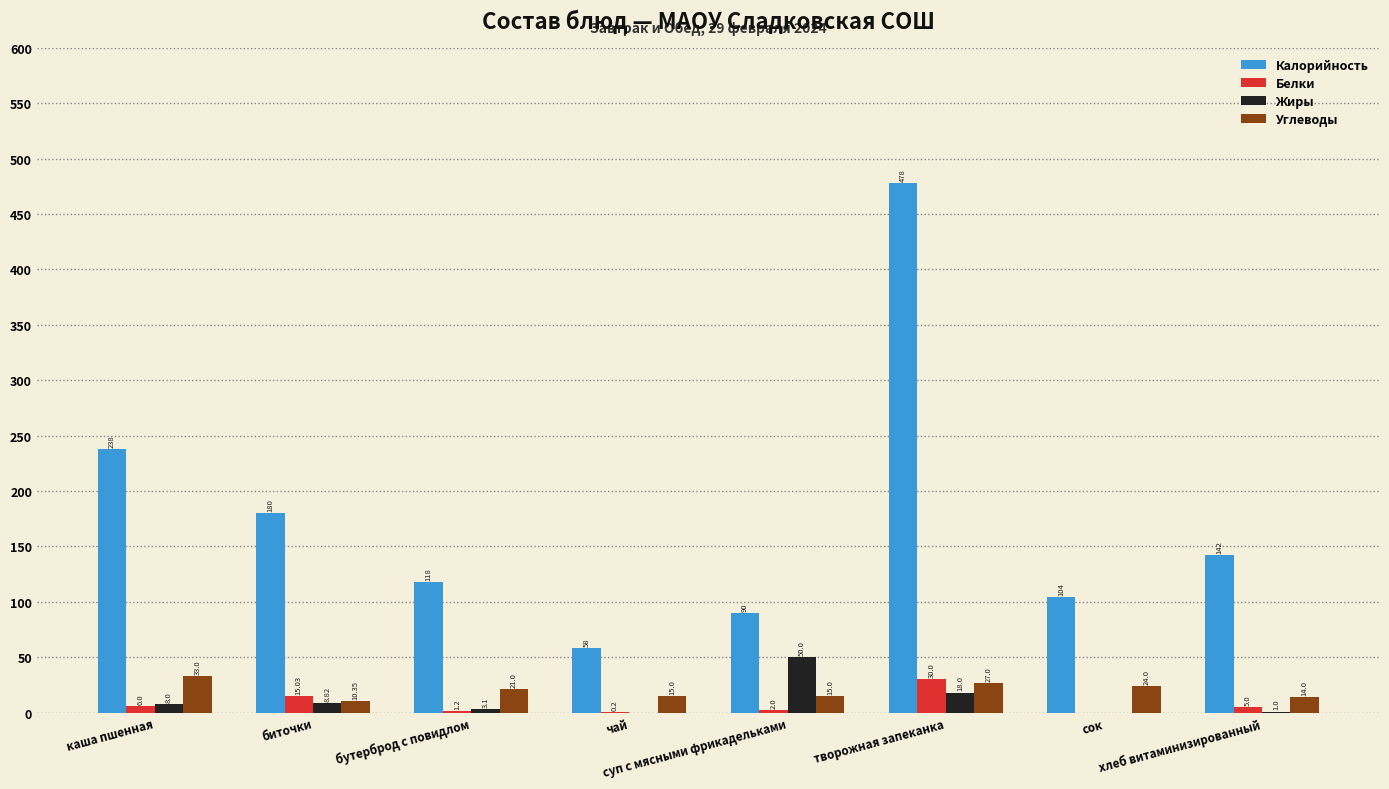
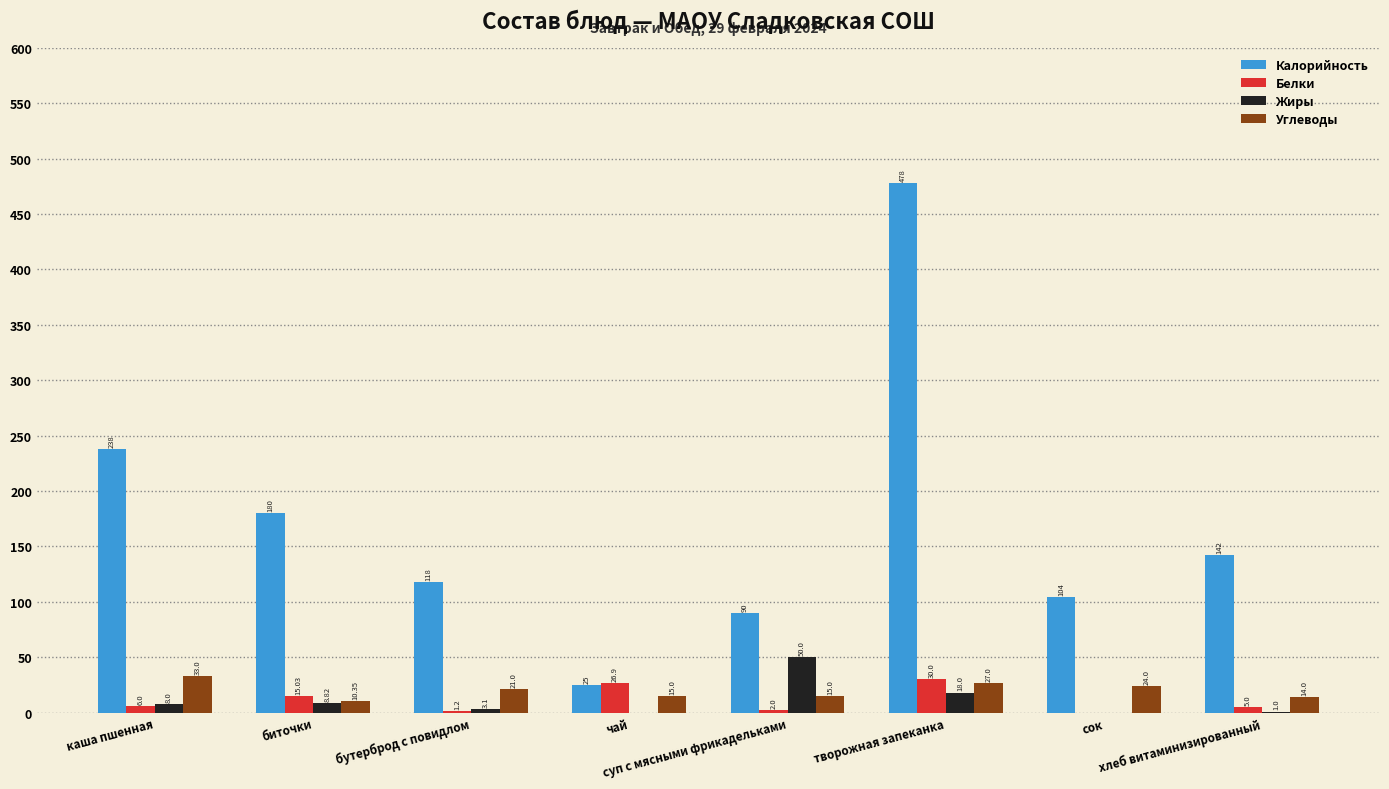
Калорийность, чай: 58 -> 25
Белки, чай: 0.2 -> 26.9
